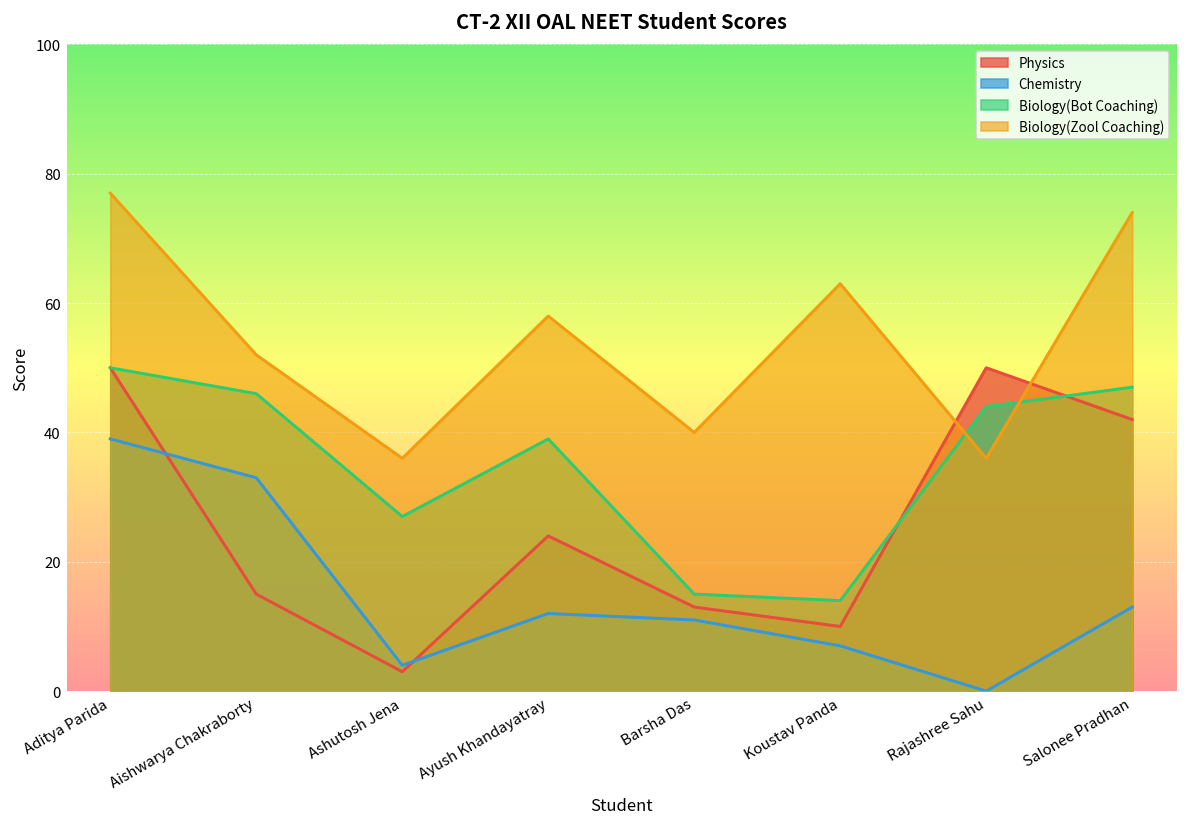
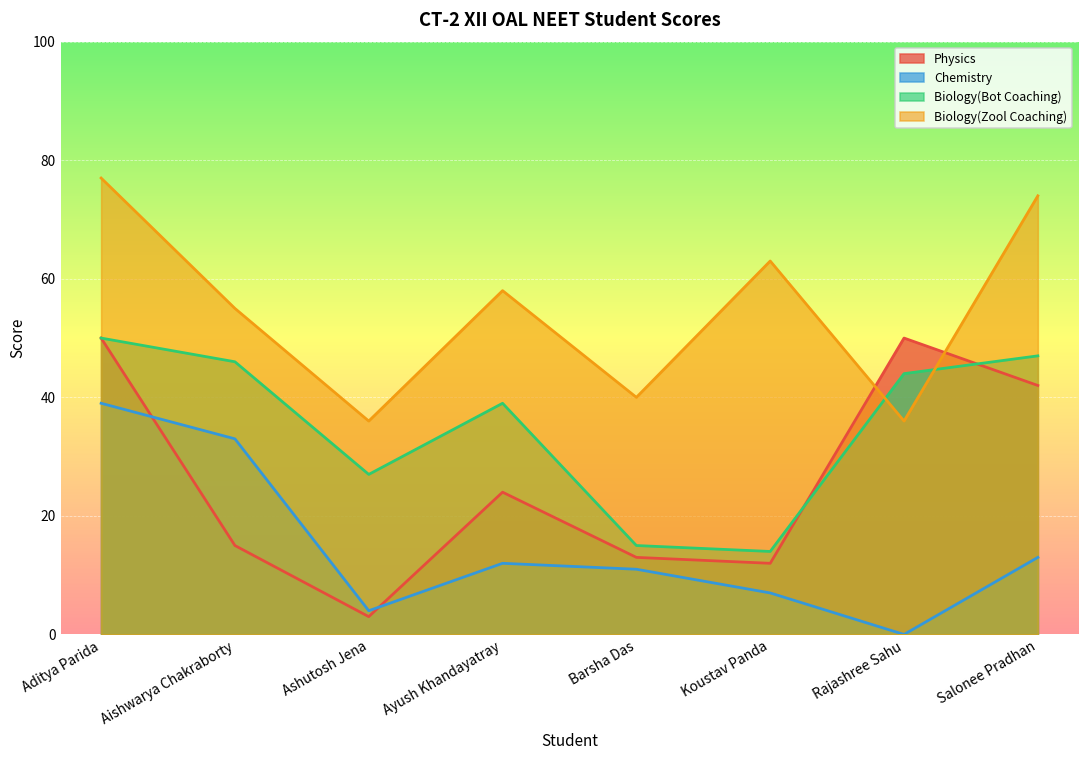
Biology(Zool Coaching), Aishwarya Chakraborty: 52 -> 55
Physics, Koustav Panda: 10 -> 12
